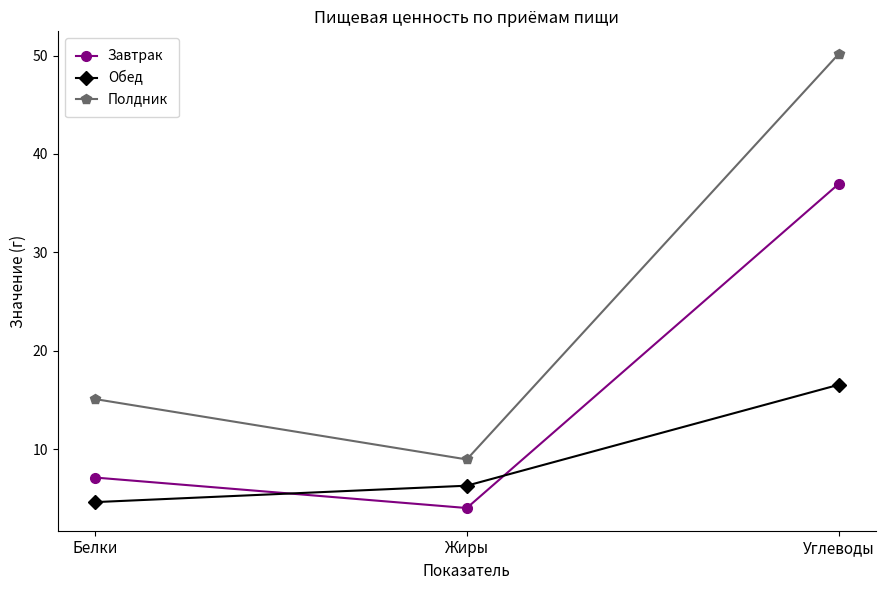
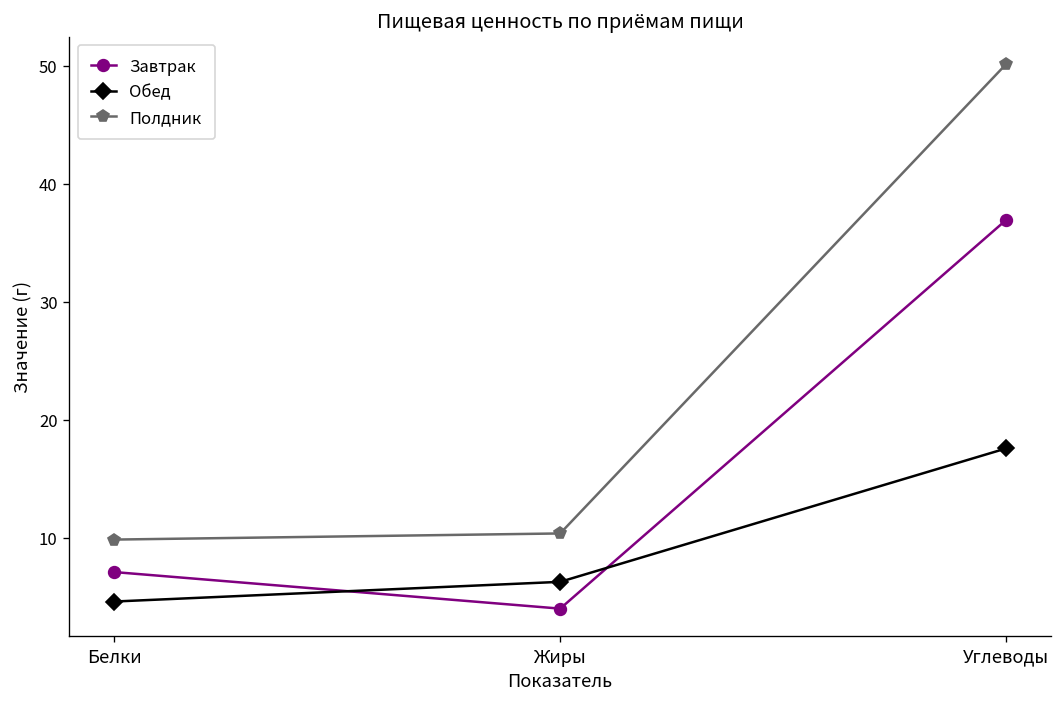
Полдник, Белки: 15 -> 10
Полдник, Жиры: 9 -> 10
Обед, Углеводы: 17 -> 18
